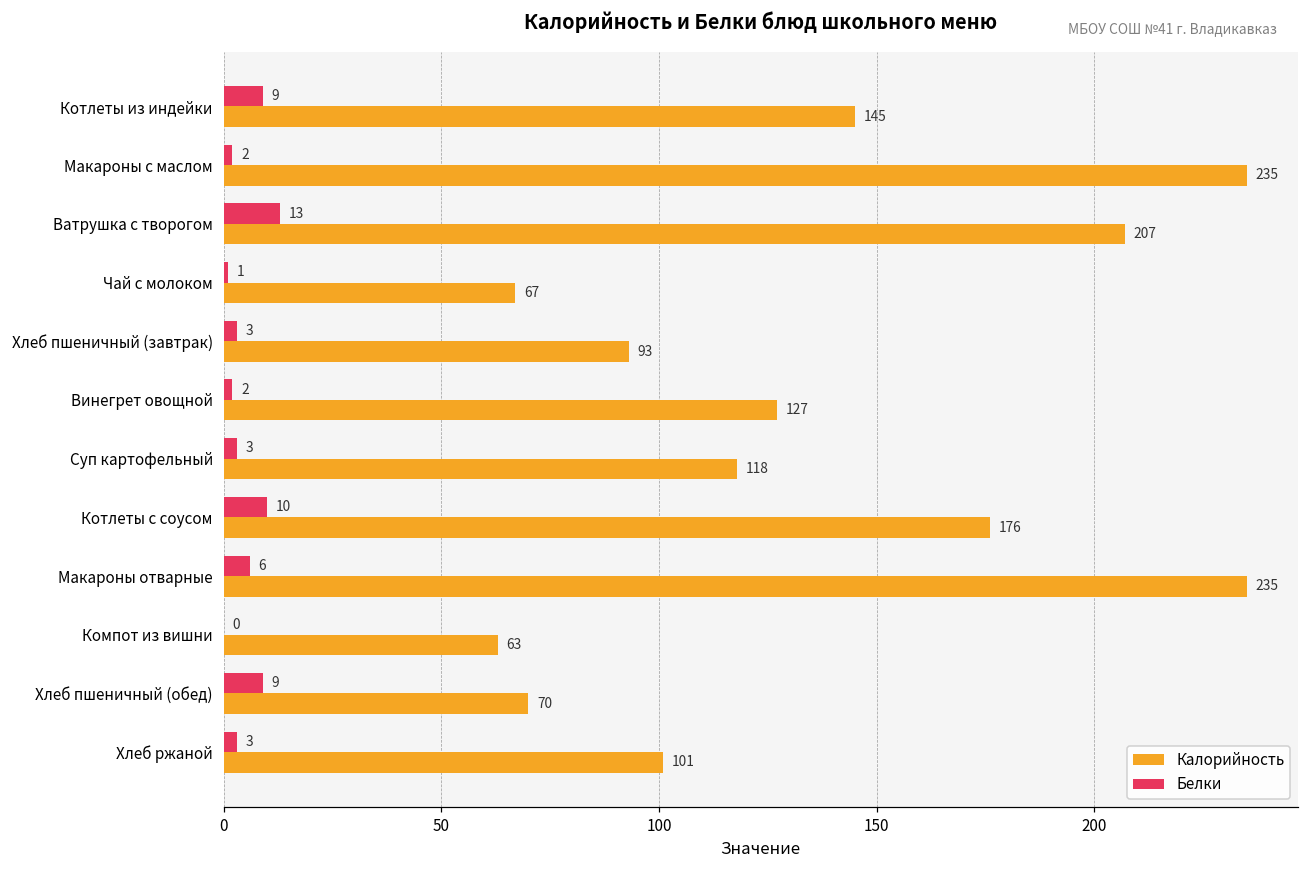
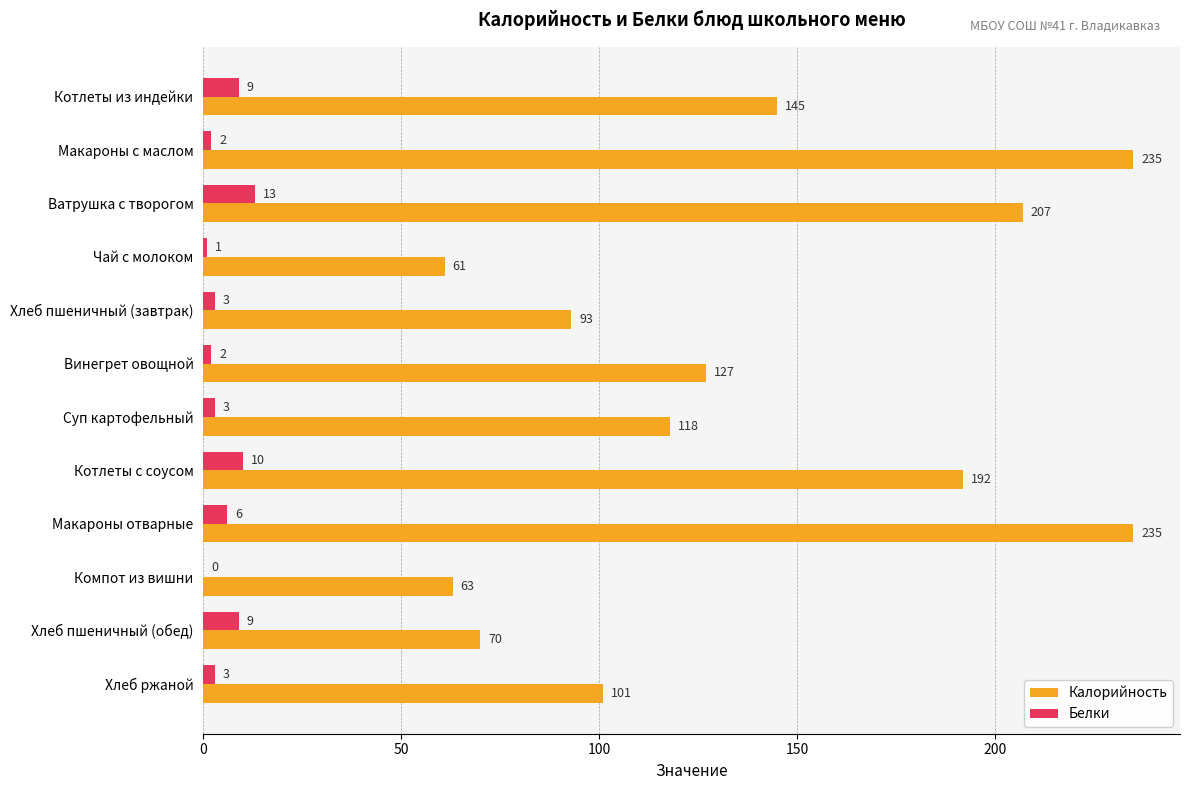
Калорийность, Чай с молоком: 67 -> 61
Калорийность, Котлеты с соусом: 176 -> 192
